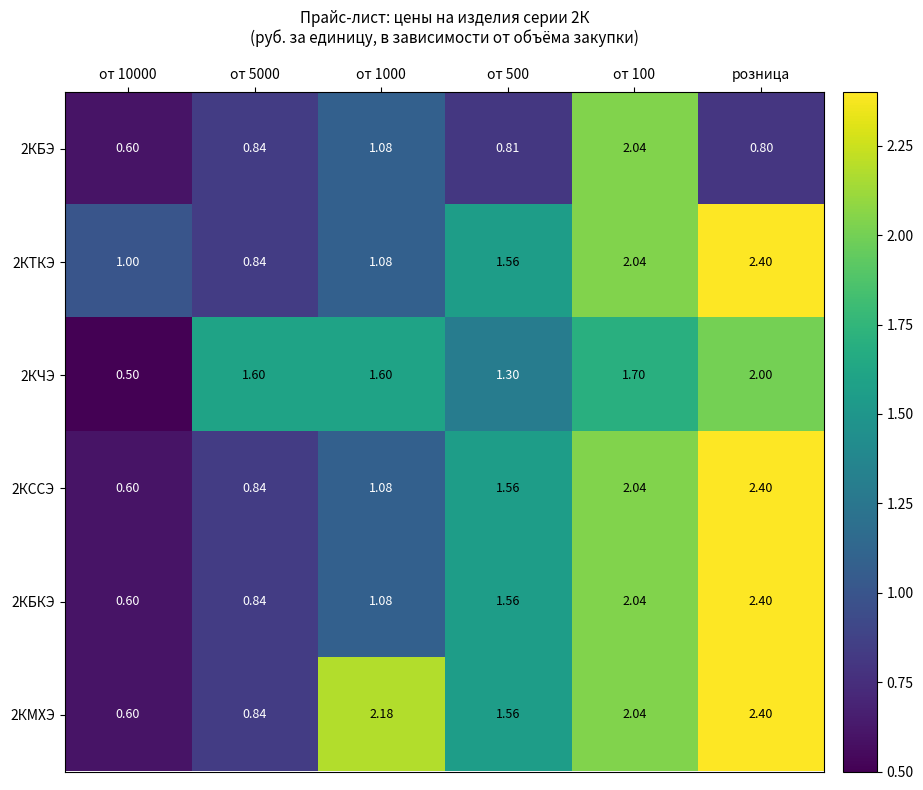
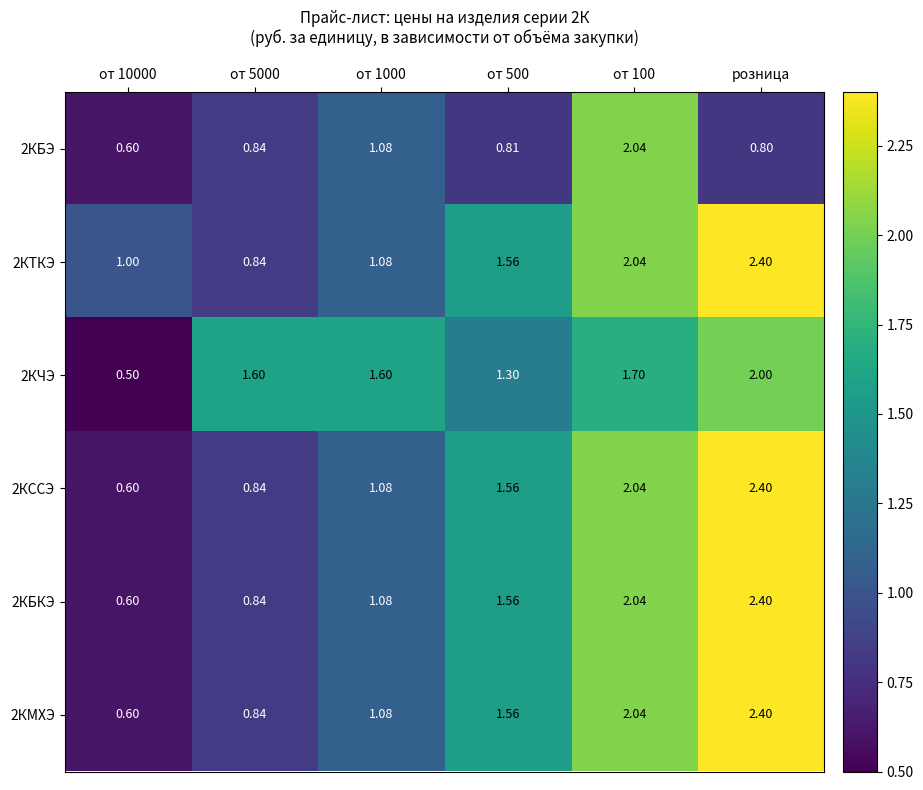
2КМХЭ, от 1000: 2.18 -> 1.08
